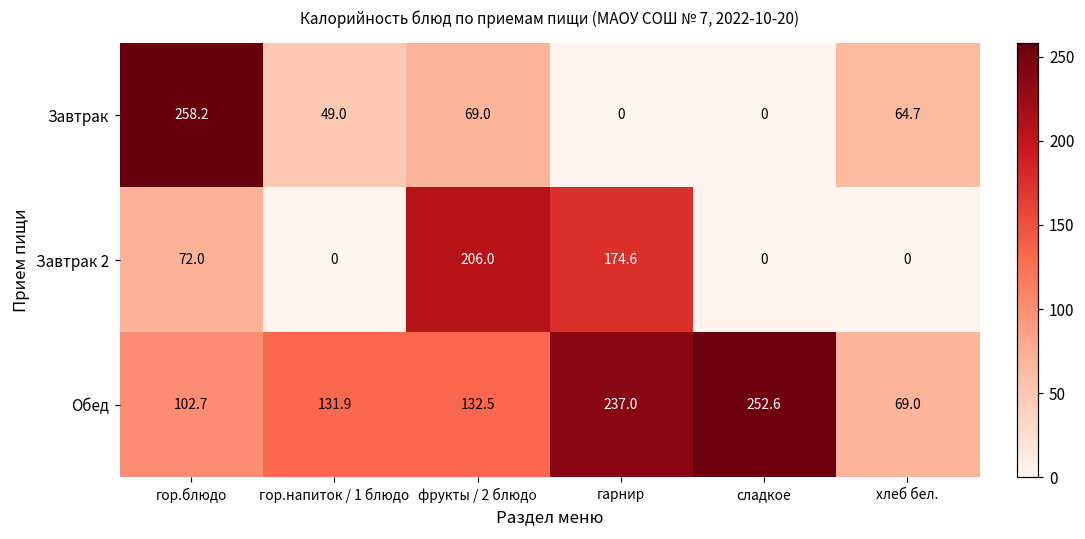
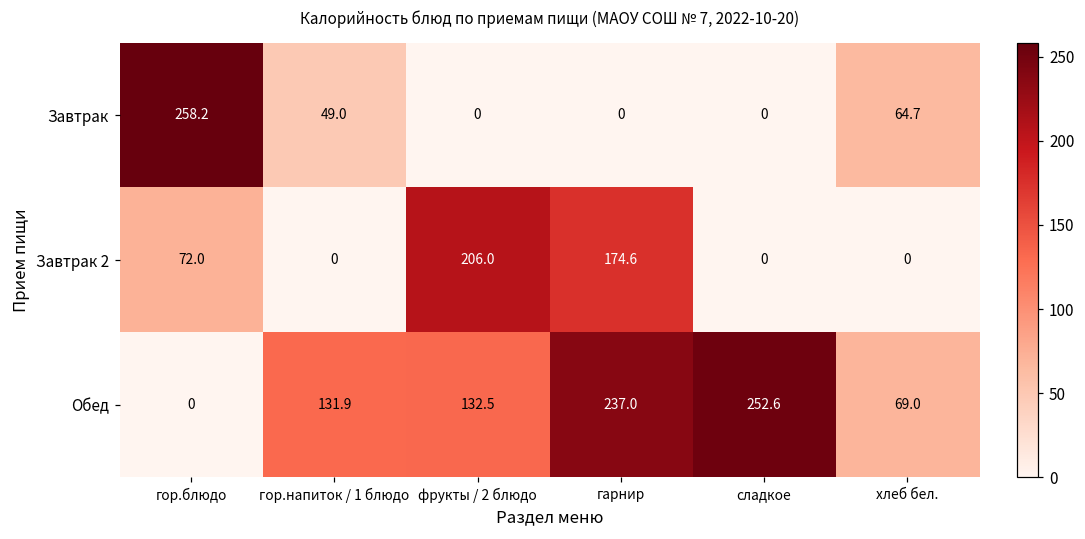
Завтрак, фрукты / 2 блюдо: 69.0 -> 0
Обед, гор.блюдо: 102.7 -> 0
